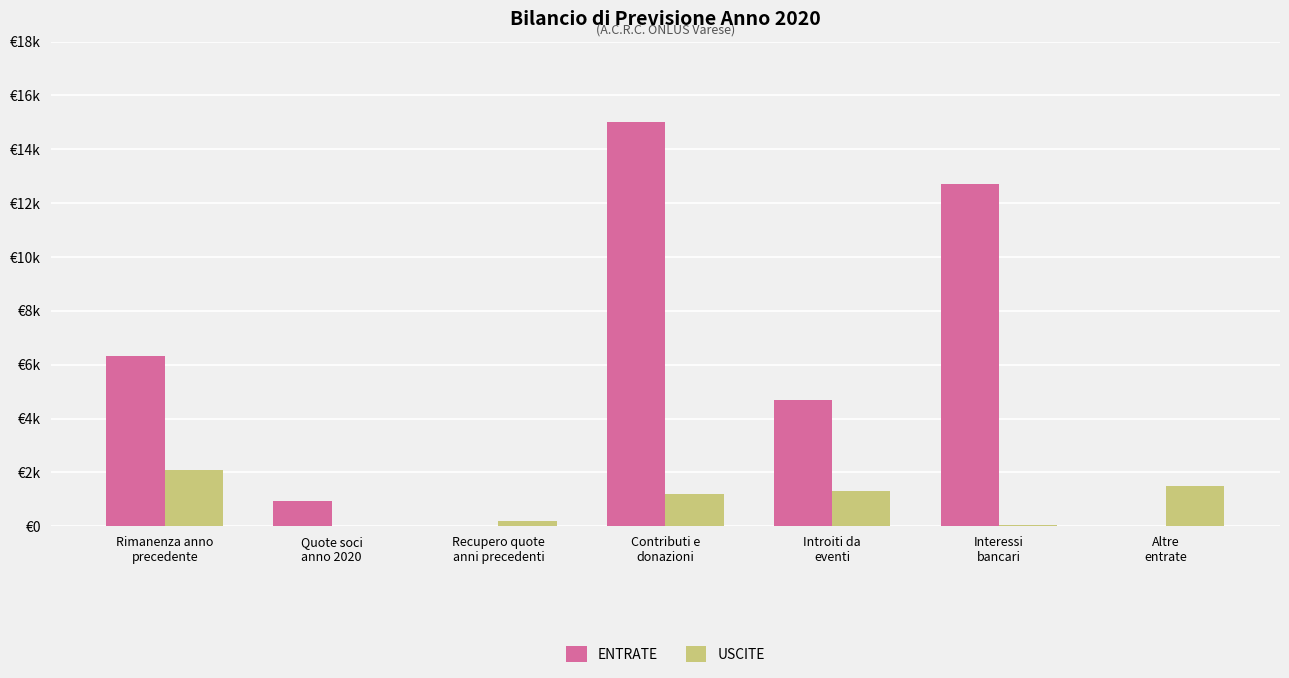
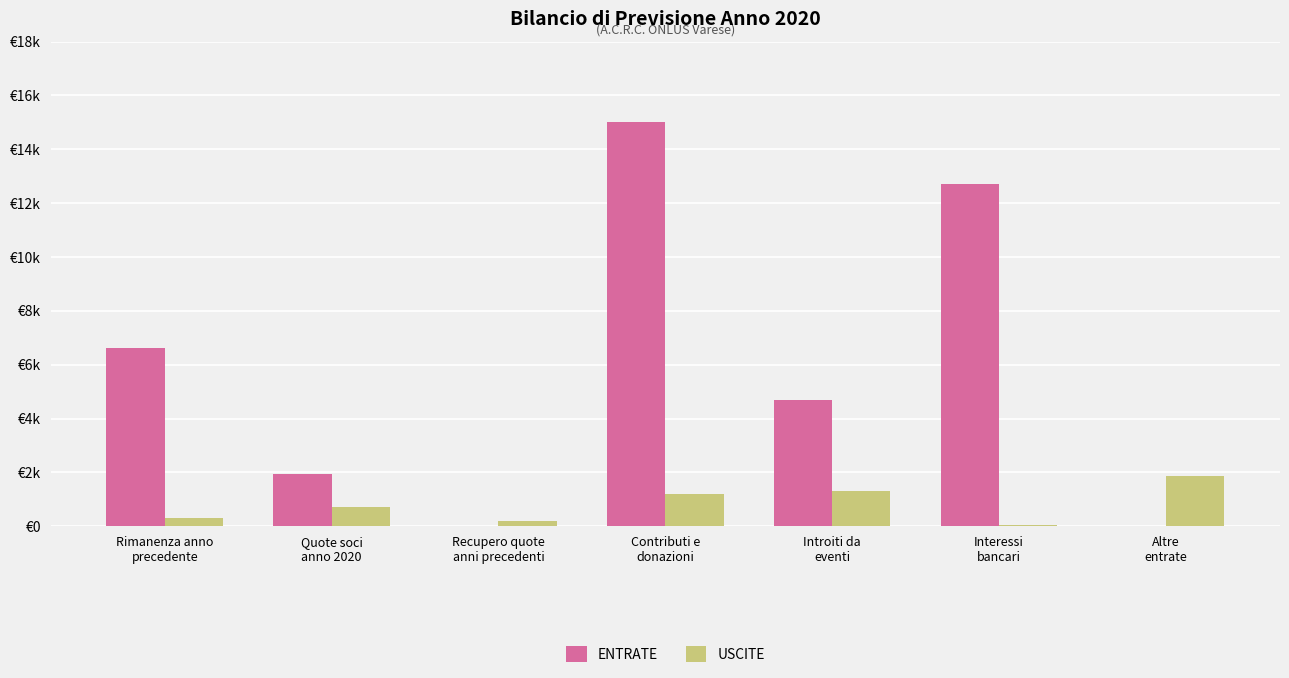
ENTRATE, Rimanenza anno precedente: €6300 -> €6600
USCITE, Rimanenza anno precedente: €2100 -> €300
ENTRATE, Quote soci anno 2020: €900 -> €2000
USCITE, Quote soci anno 2020: €0 -> €700
USCITE, Altre entrate: €1500 -> €1900
